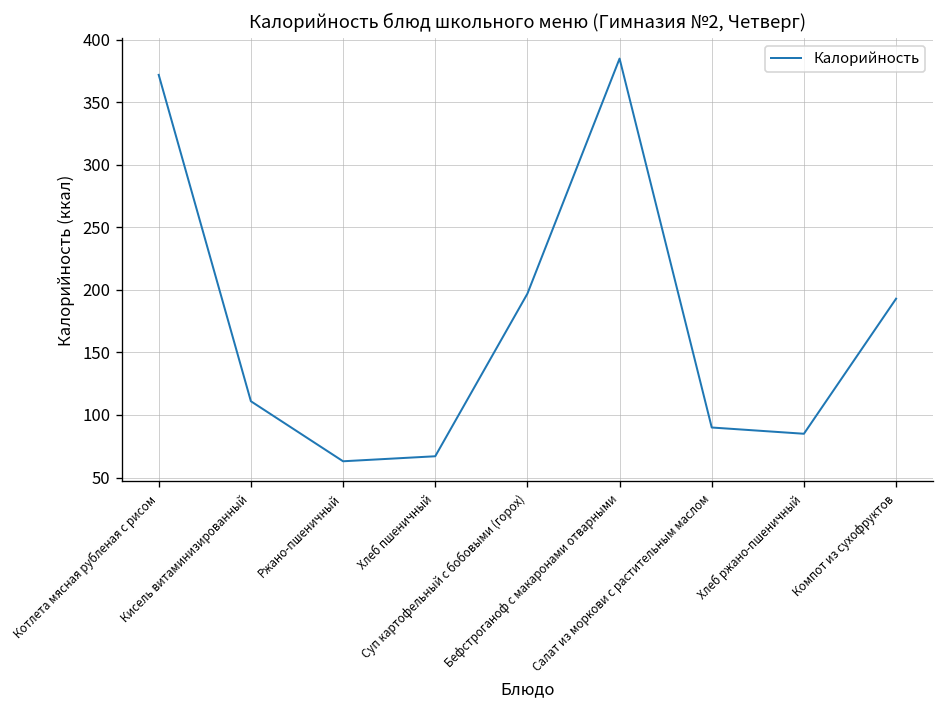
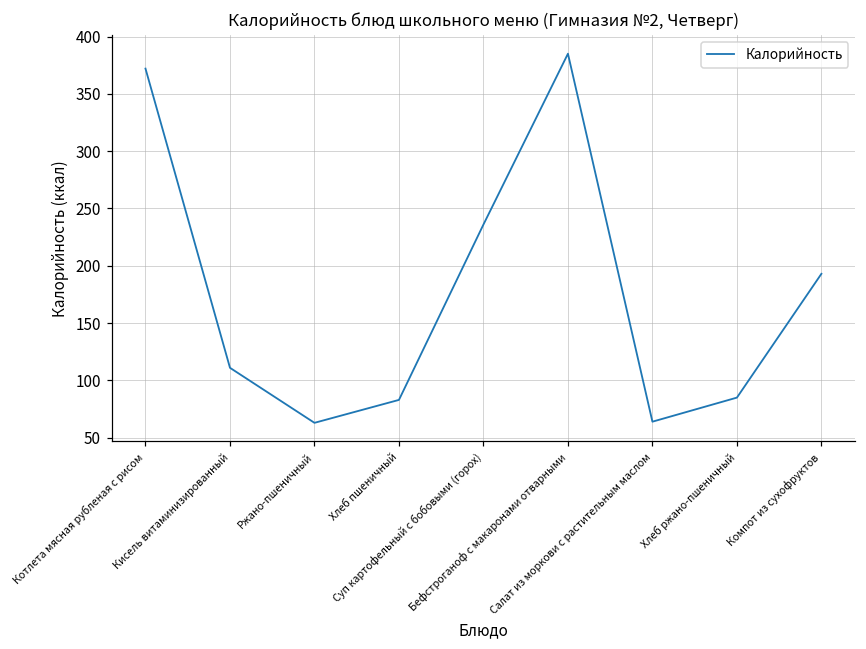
Хлеб пшеничный: 67 -> 83
Суп картофельный с бобовыми (горох): 197 -> 236
Салат из моркови с растительным маслом: 90 -> 64
